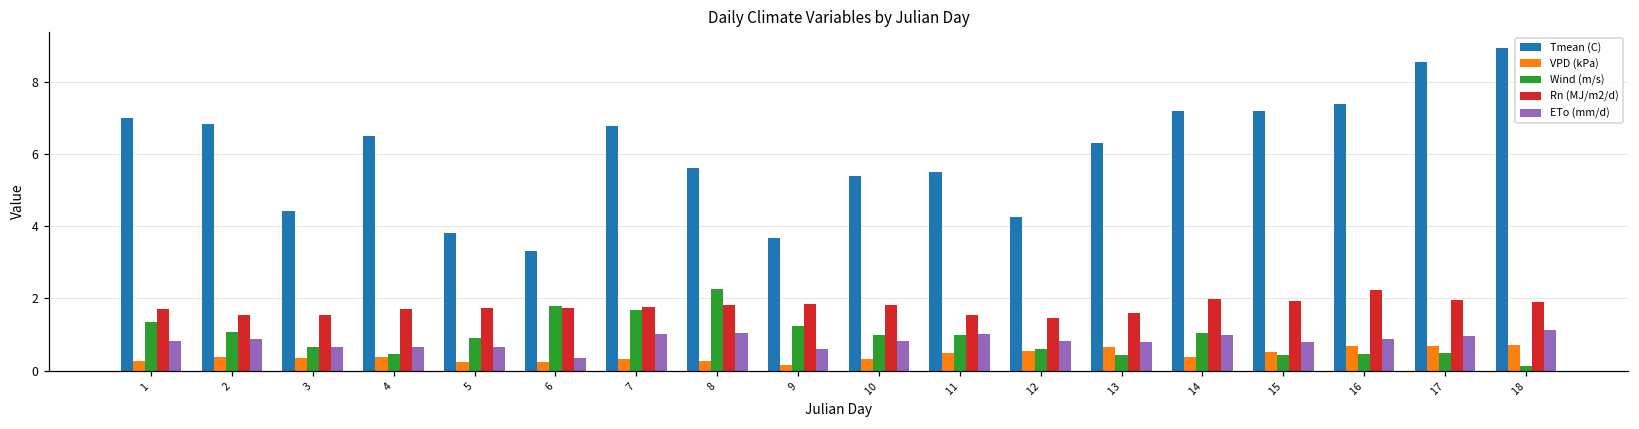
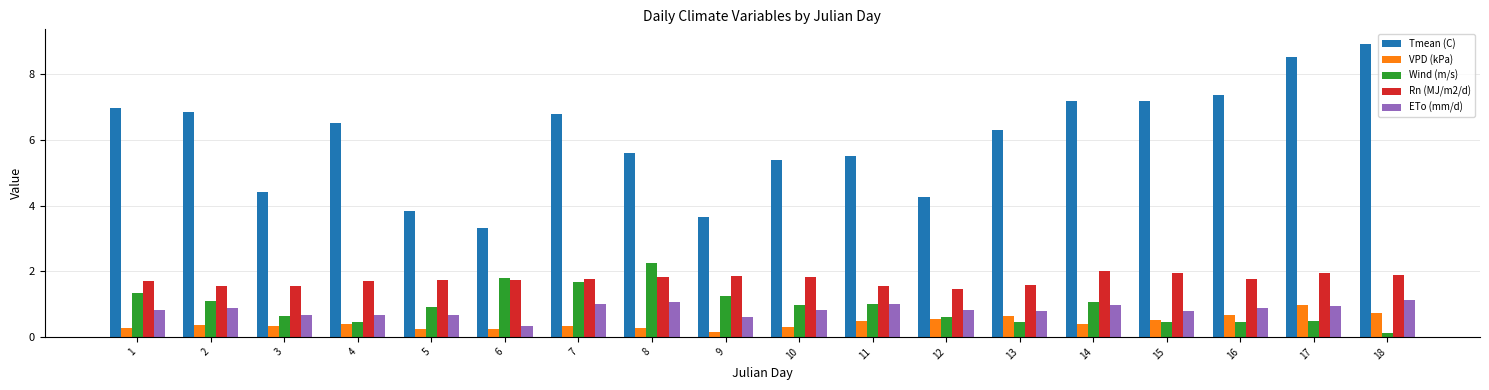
Rn (MJ/m2/d), 16: 2.2 -> 1.8
VPD (kPa), 17: 0.7 -> 1.0
